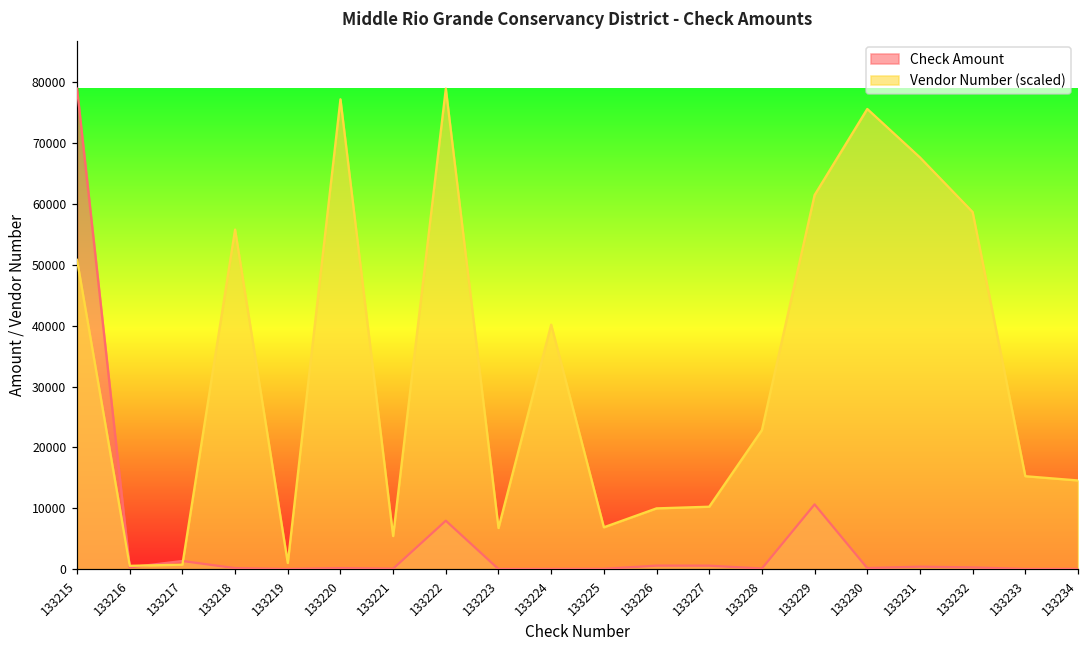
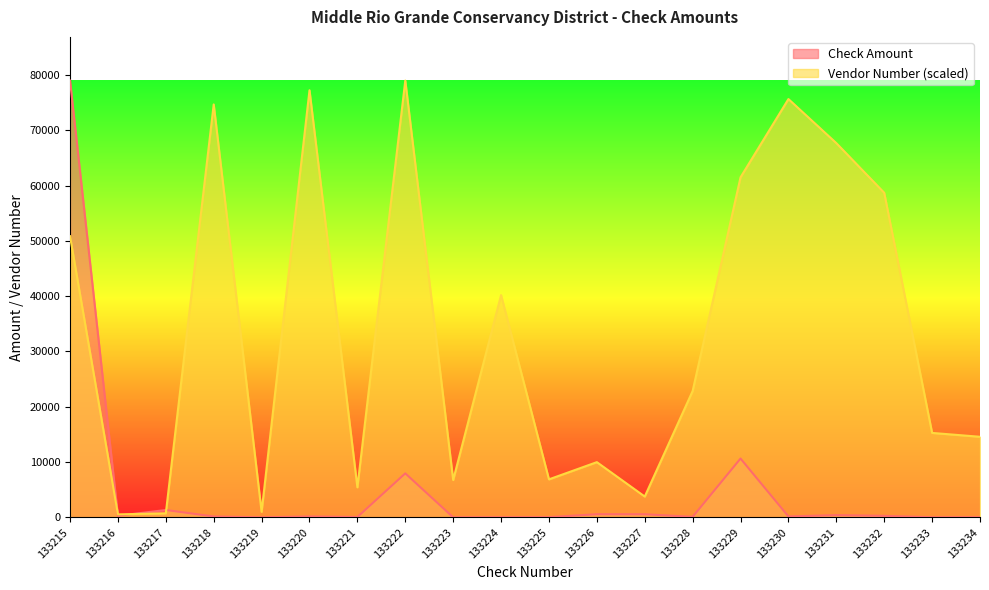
Vendor Number (scaled), 133218: 56000 -> 75000
Vendor Number (scaled), 133227: 10000 -> 4000
